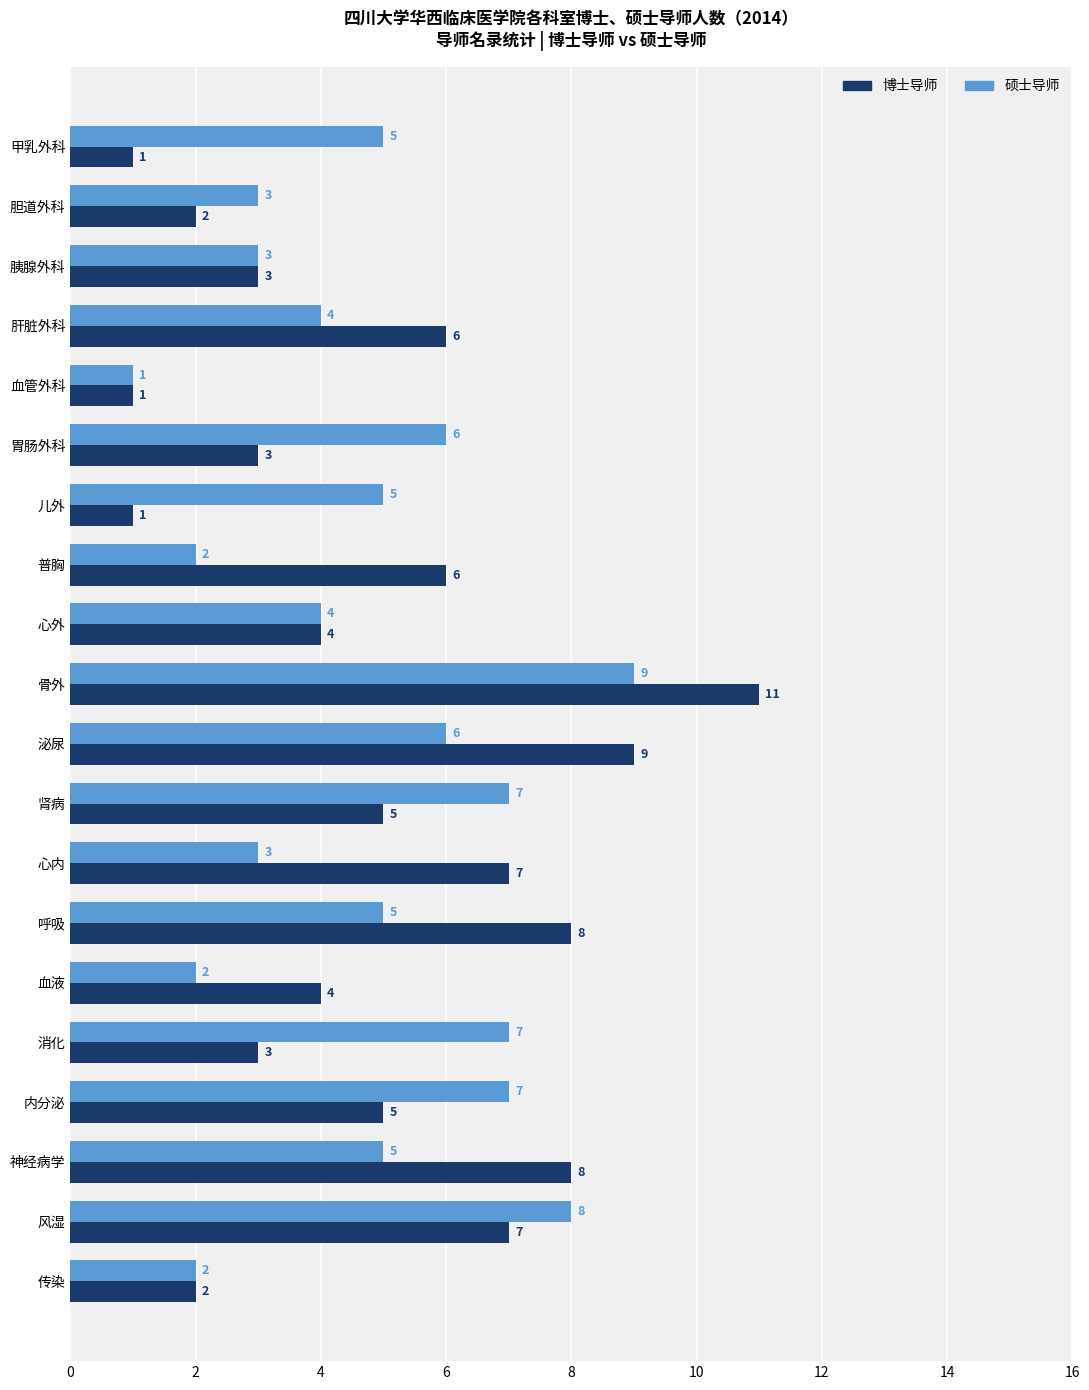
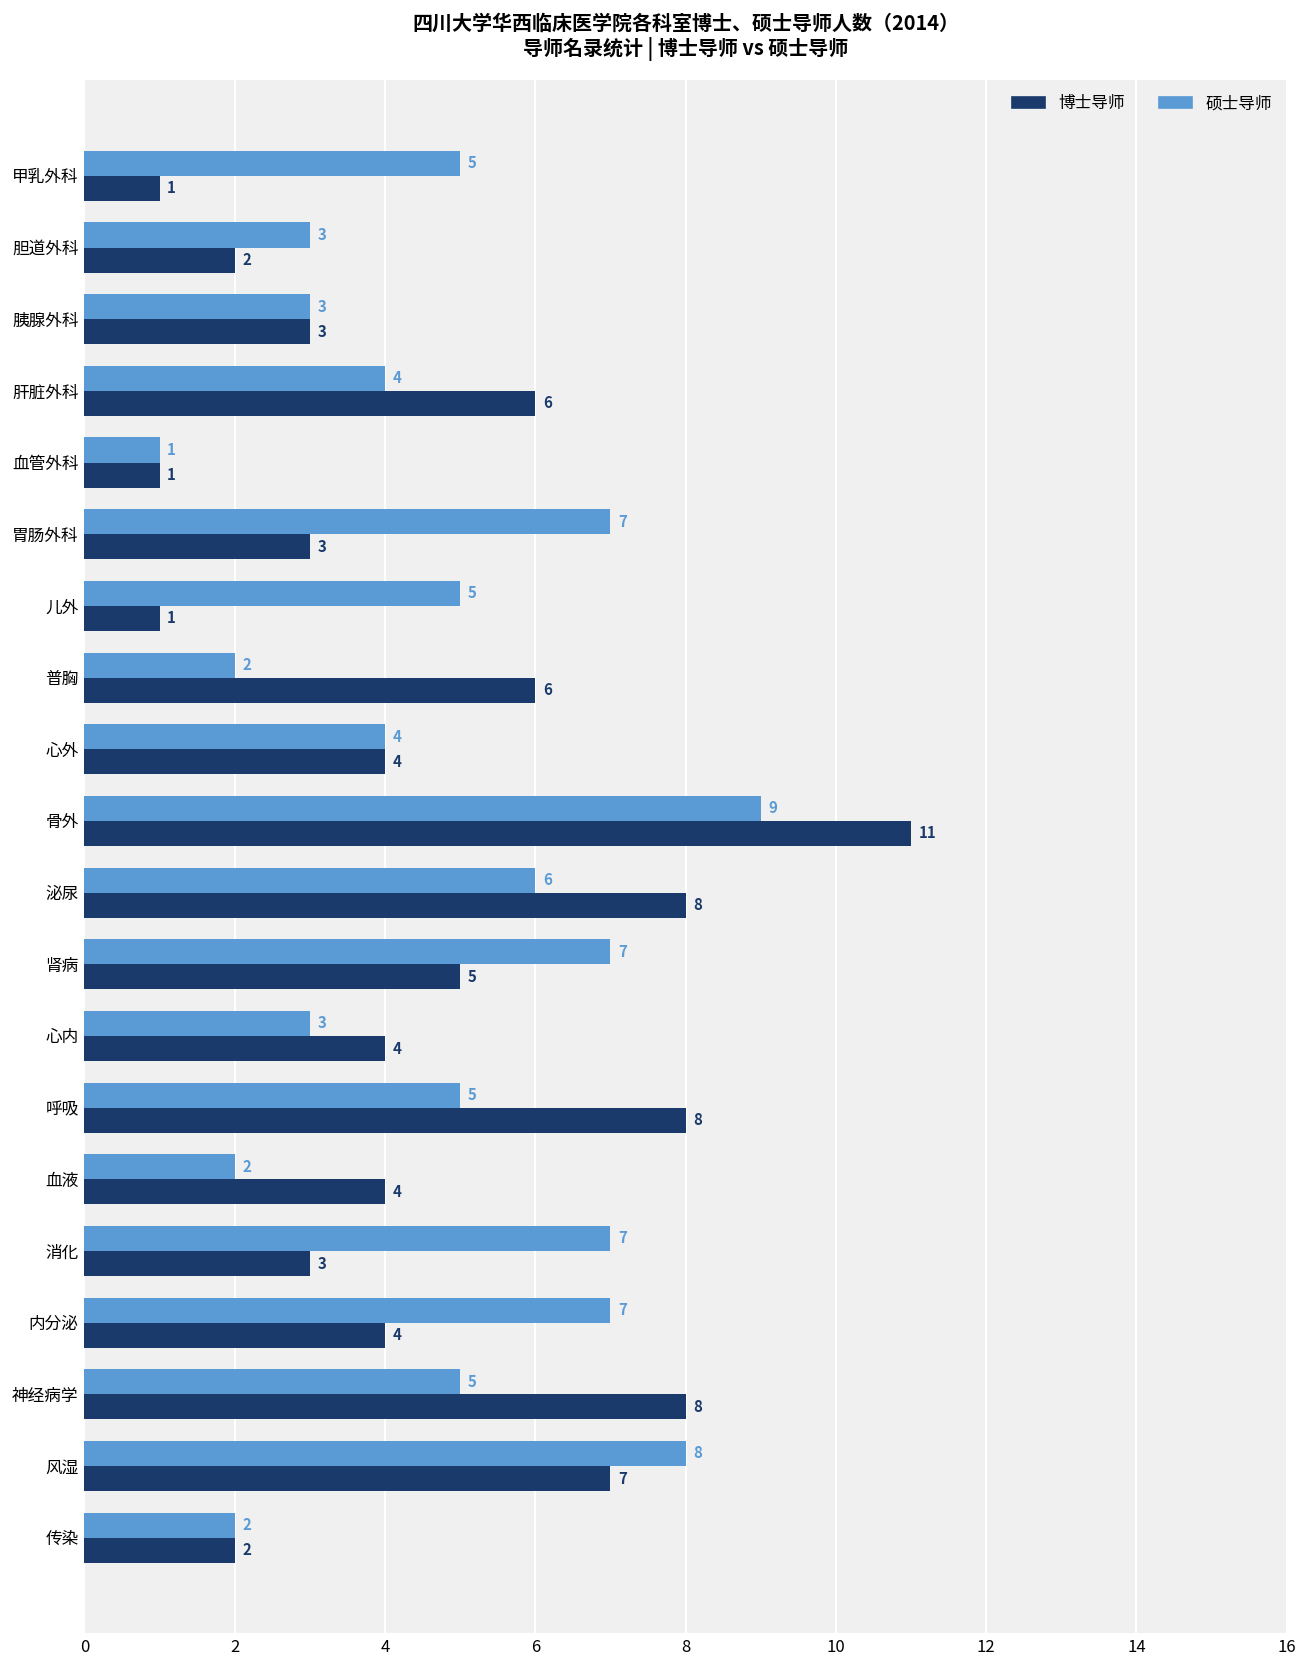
硕士导师, 胃肠外科: 6 -> 7
博士导师, 泌尿: 9 -> 8
博士导师, 心内: 7 -> 4
博士导师, 内分泌: 5 -> 4
